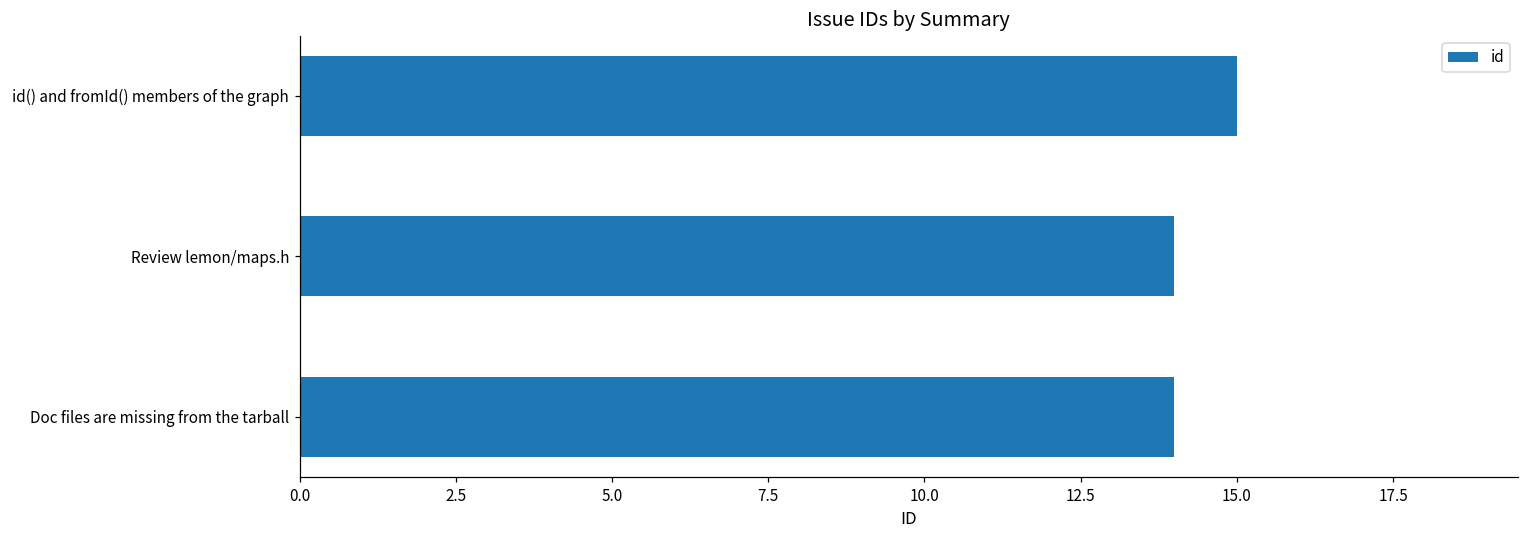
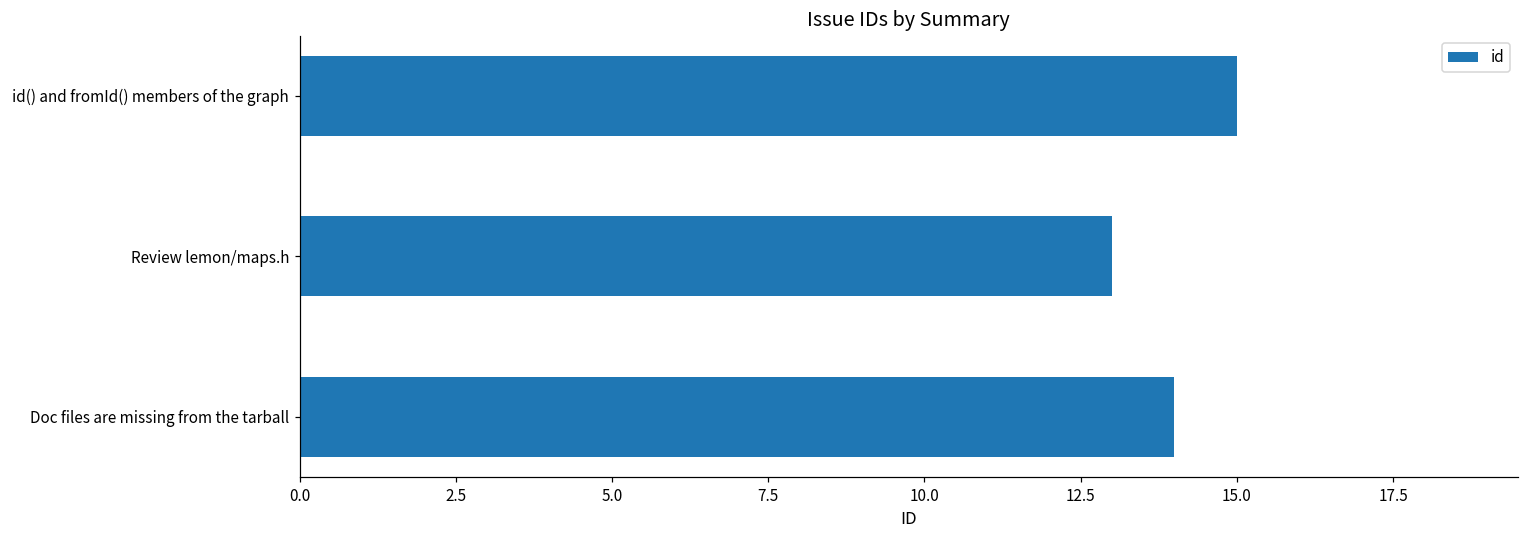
Review lemon/maps.h: 14 -> 13
